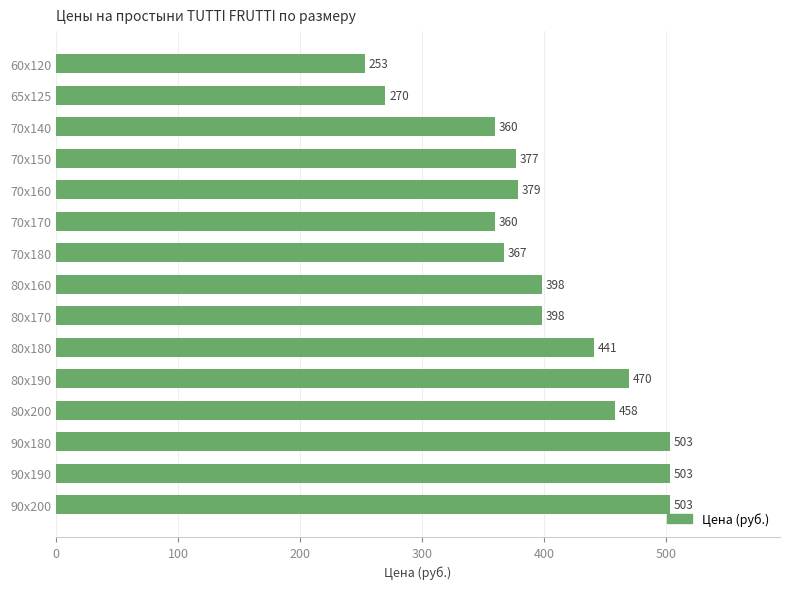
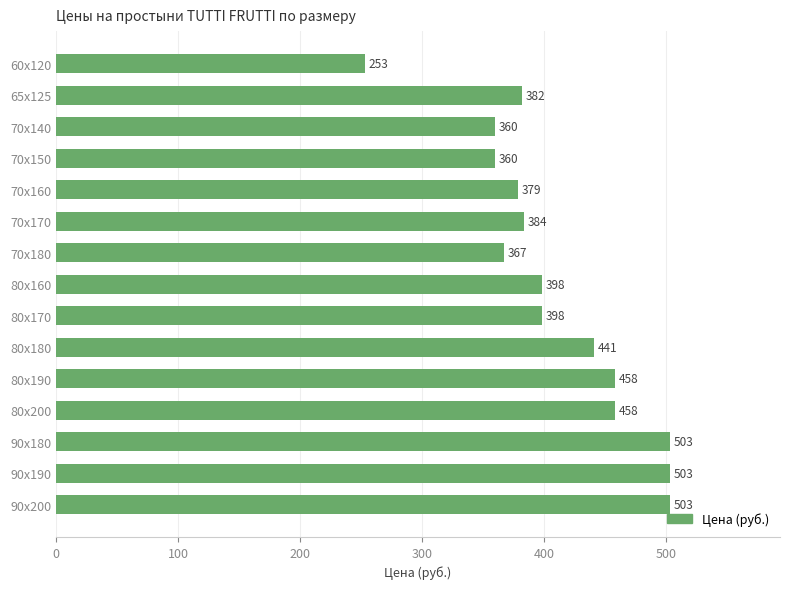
65x125: 270 -> 382
70x150: 377 -> 360
70x170: 360 -> 384
80x190: 470 -> 458
